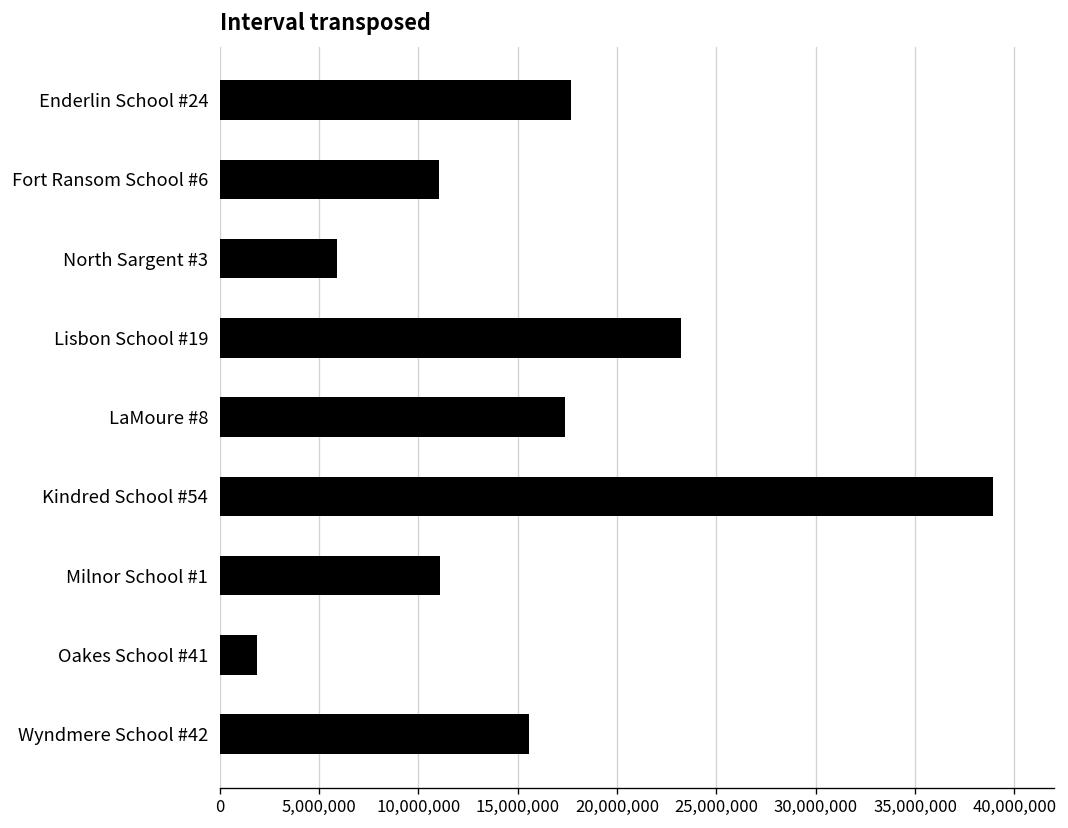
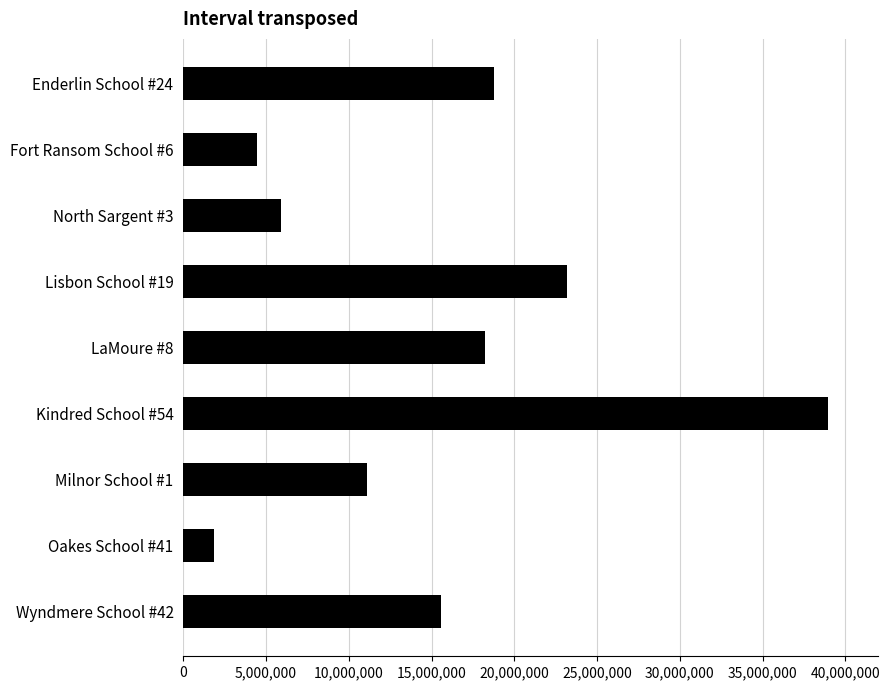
Enderlin School #24: 17,700,000 -> 18,800,000
Fort Ransom School #6: 11,000,000 -> 4,500,000
LaMoure #8: 17,400,000 -> 18,200,000
